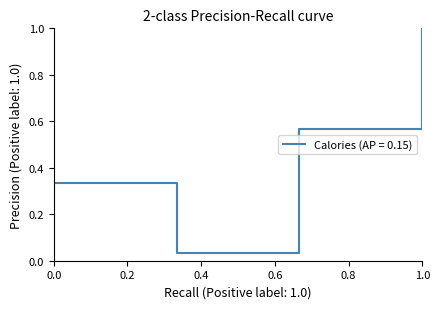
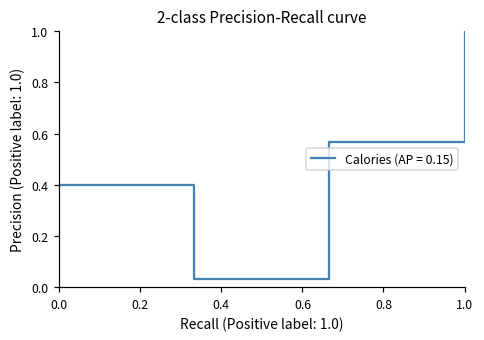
0.0: 0.34 -> 0.40
